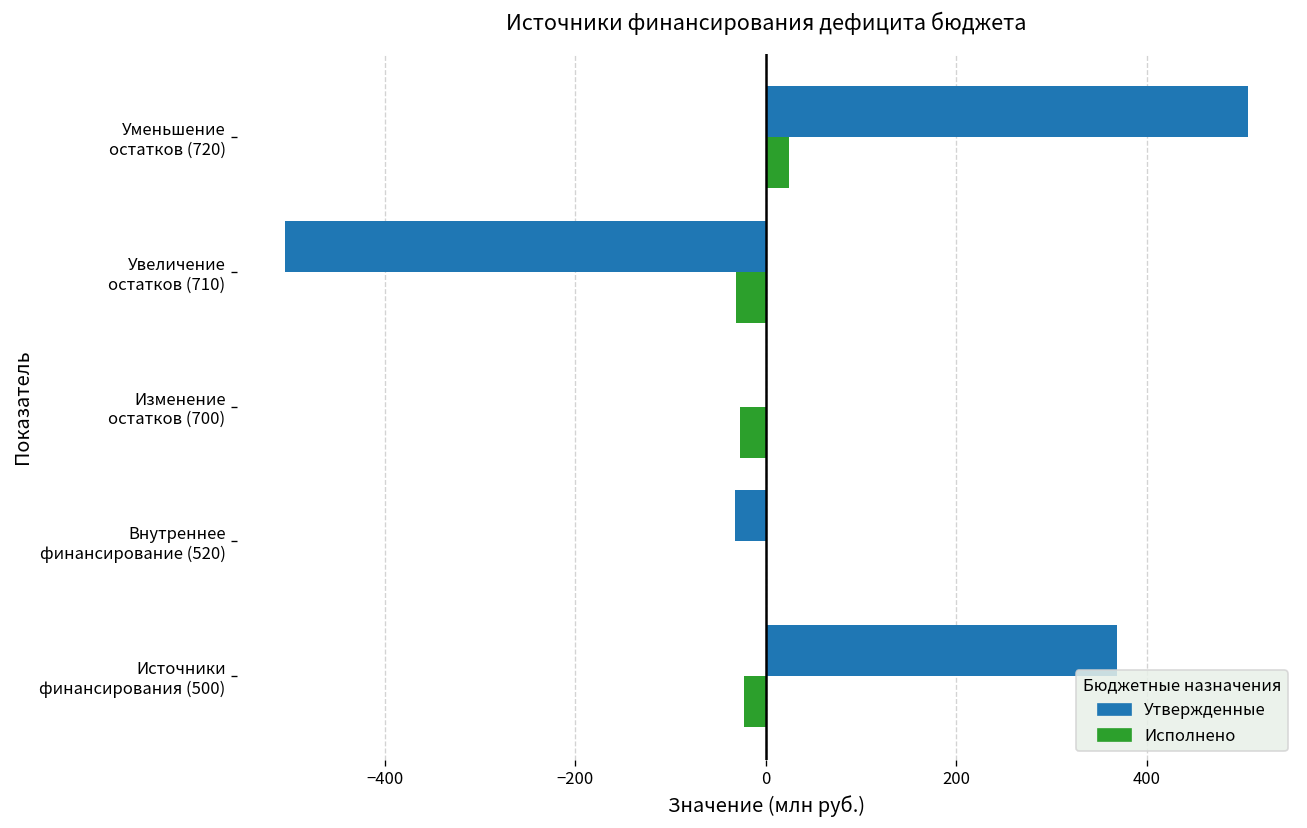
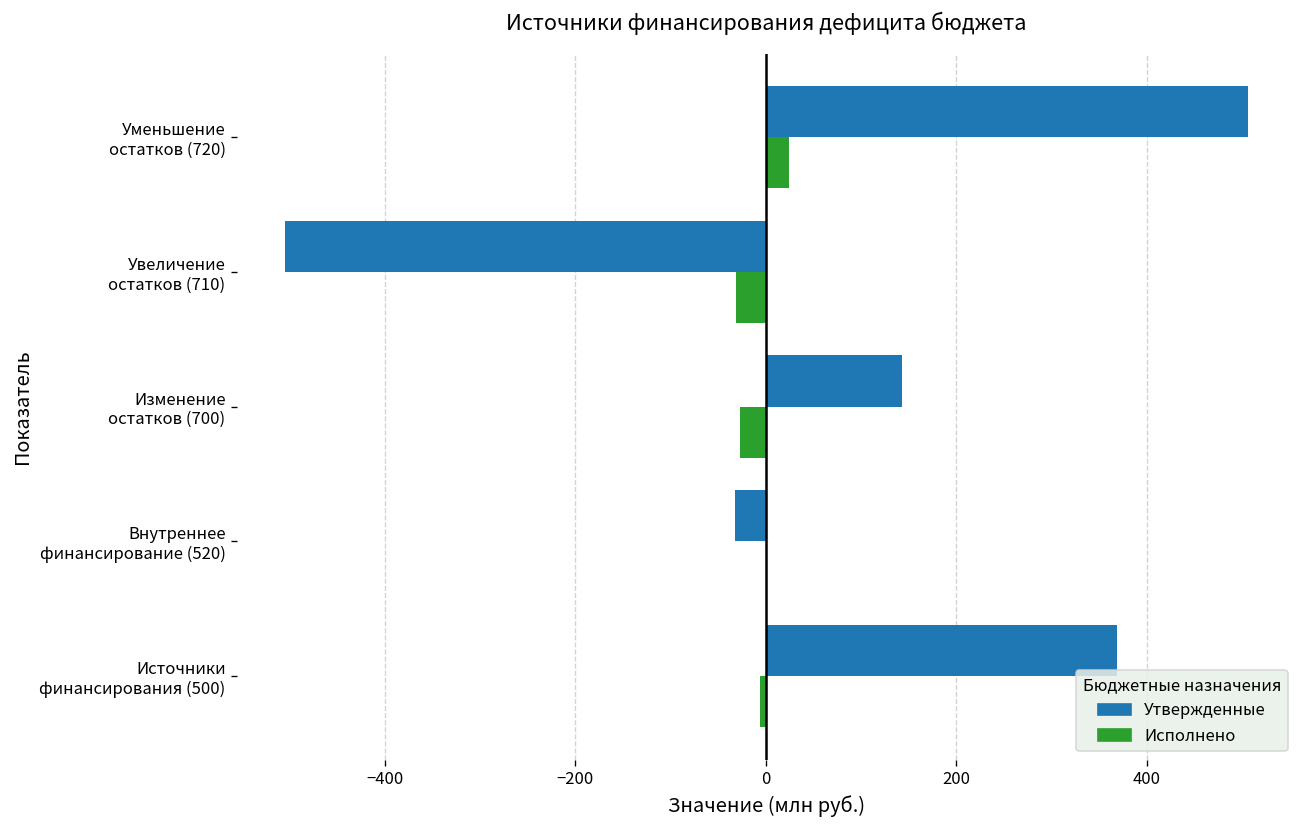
Утвержденные, Изменение остатков (700): 0 -> 140
Исполнено, Источники финансирования (500): -20 -> -10
